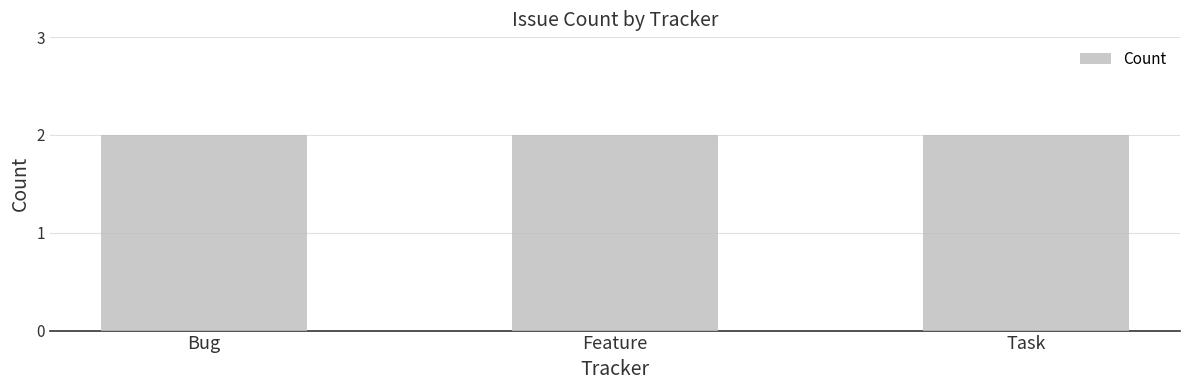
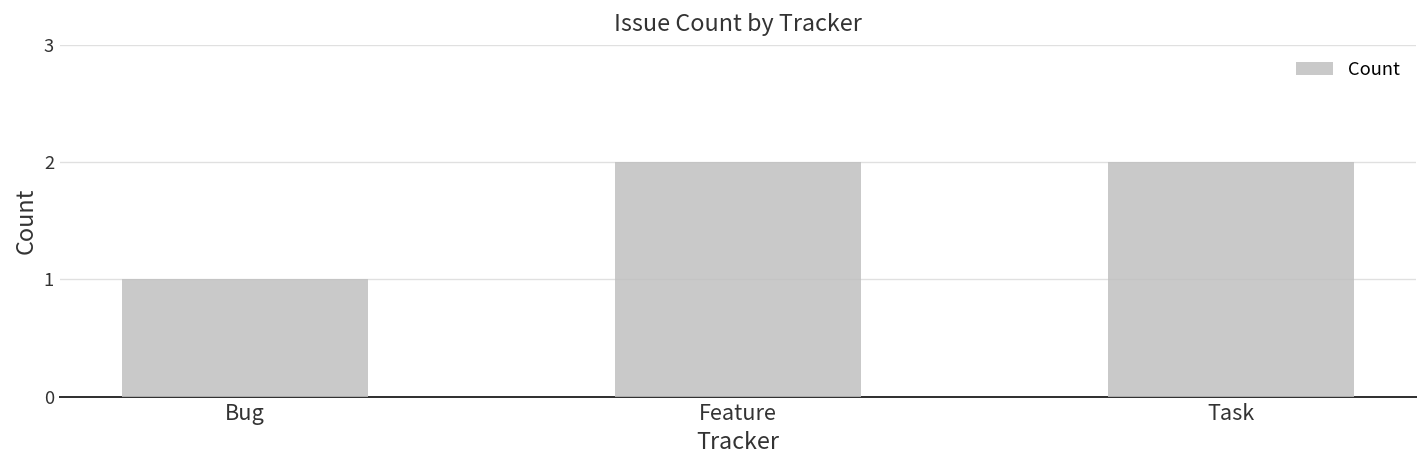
Bug: 2 -> 1
